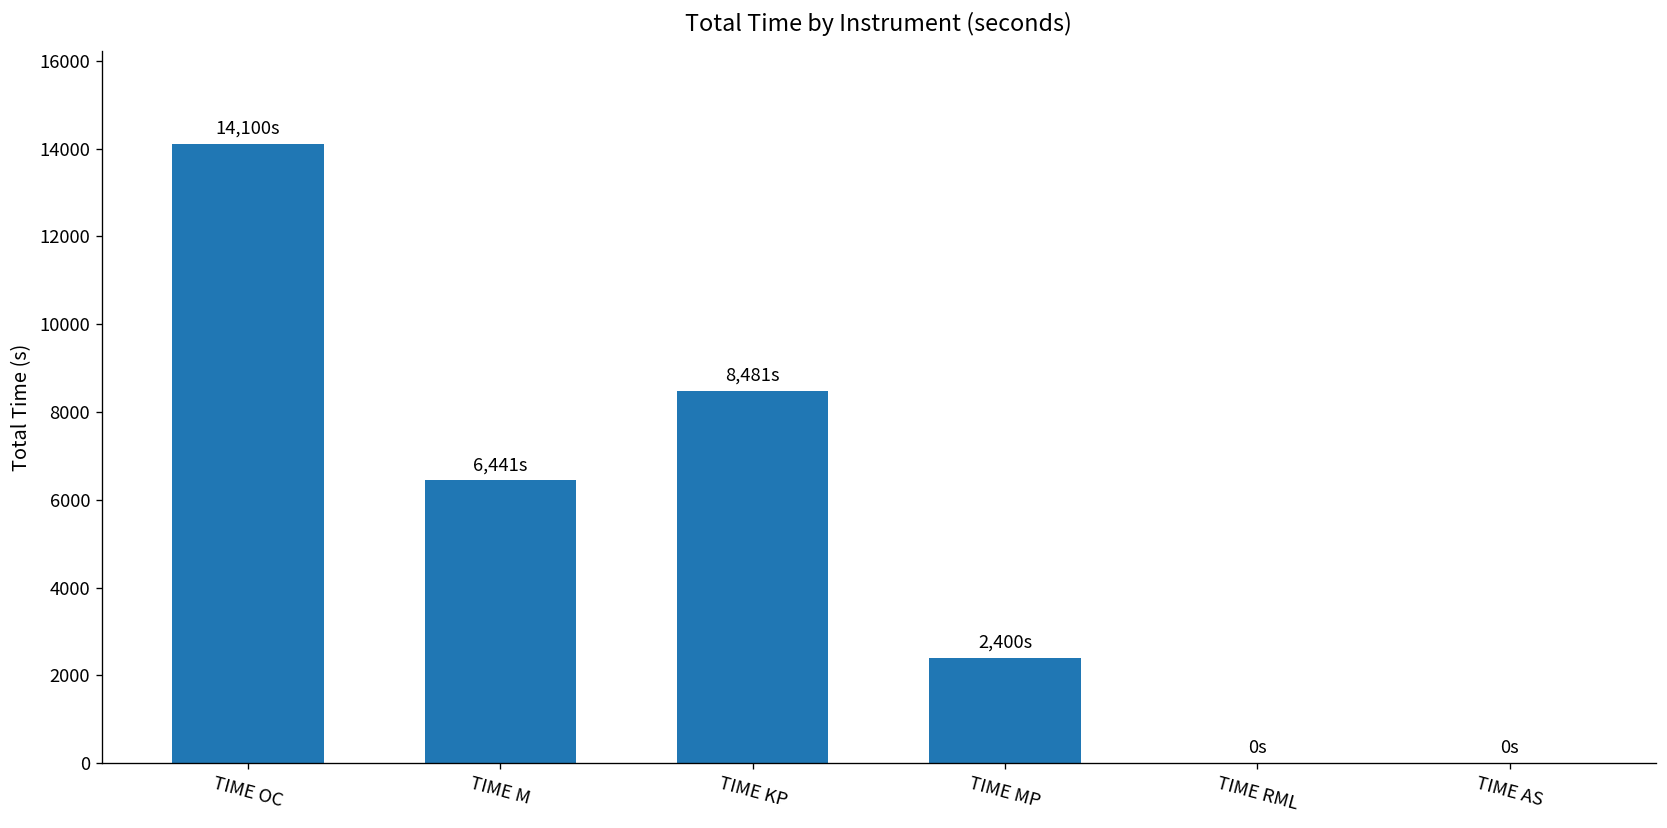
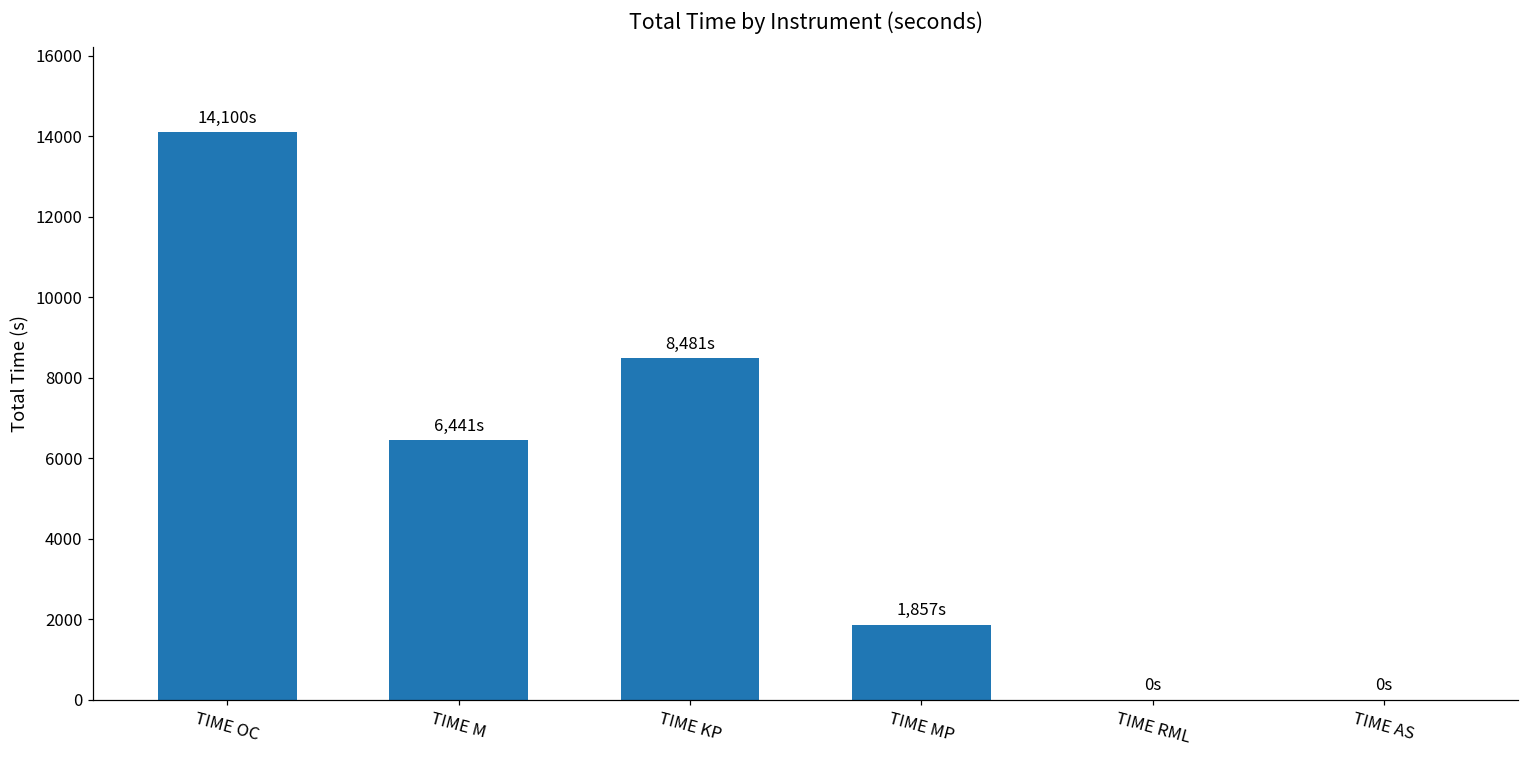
TIME MP: 2,400s -> 1,857s
